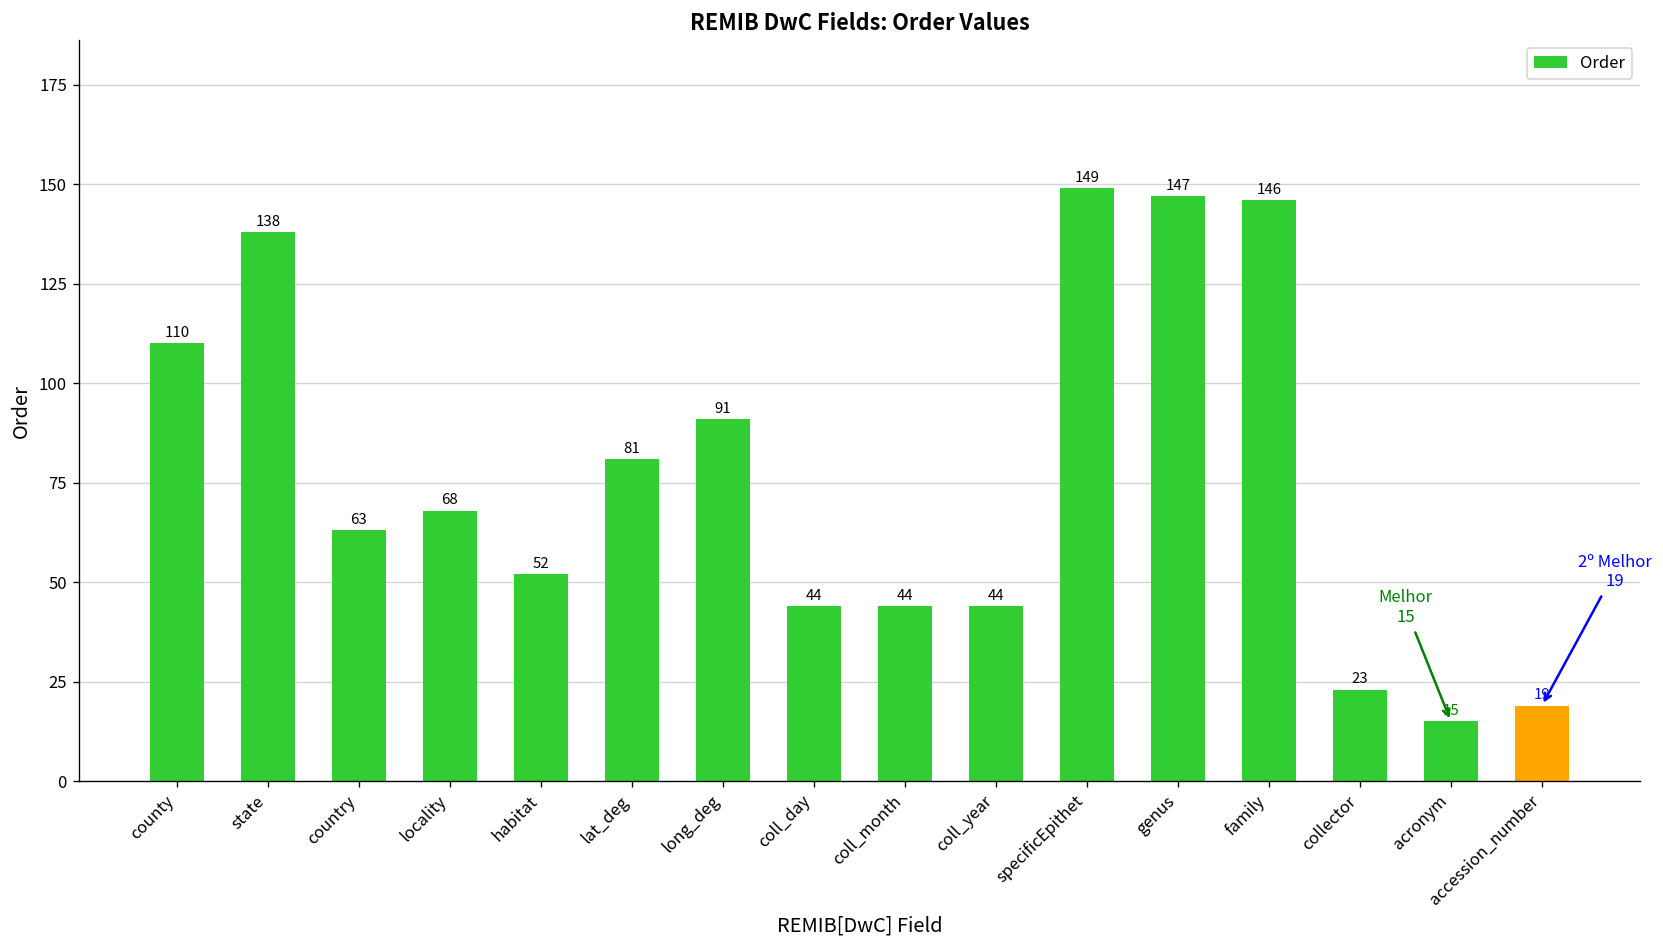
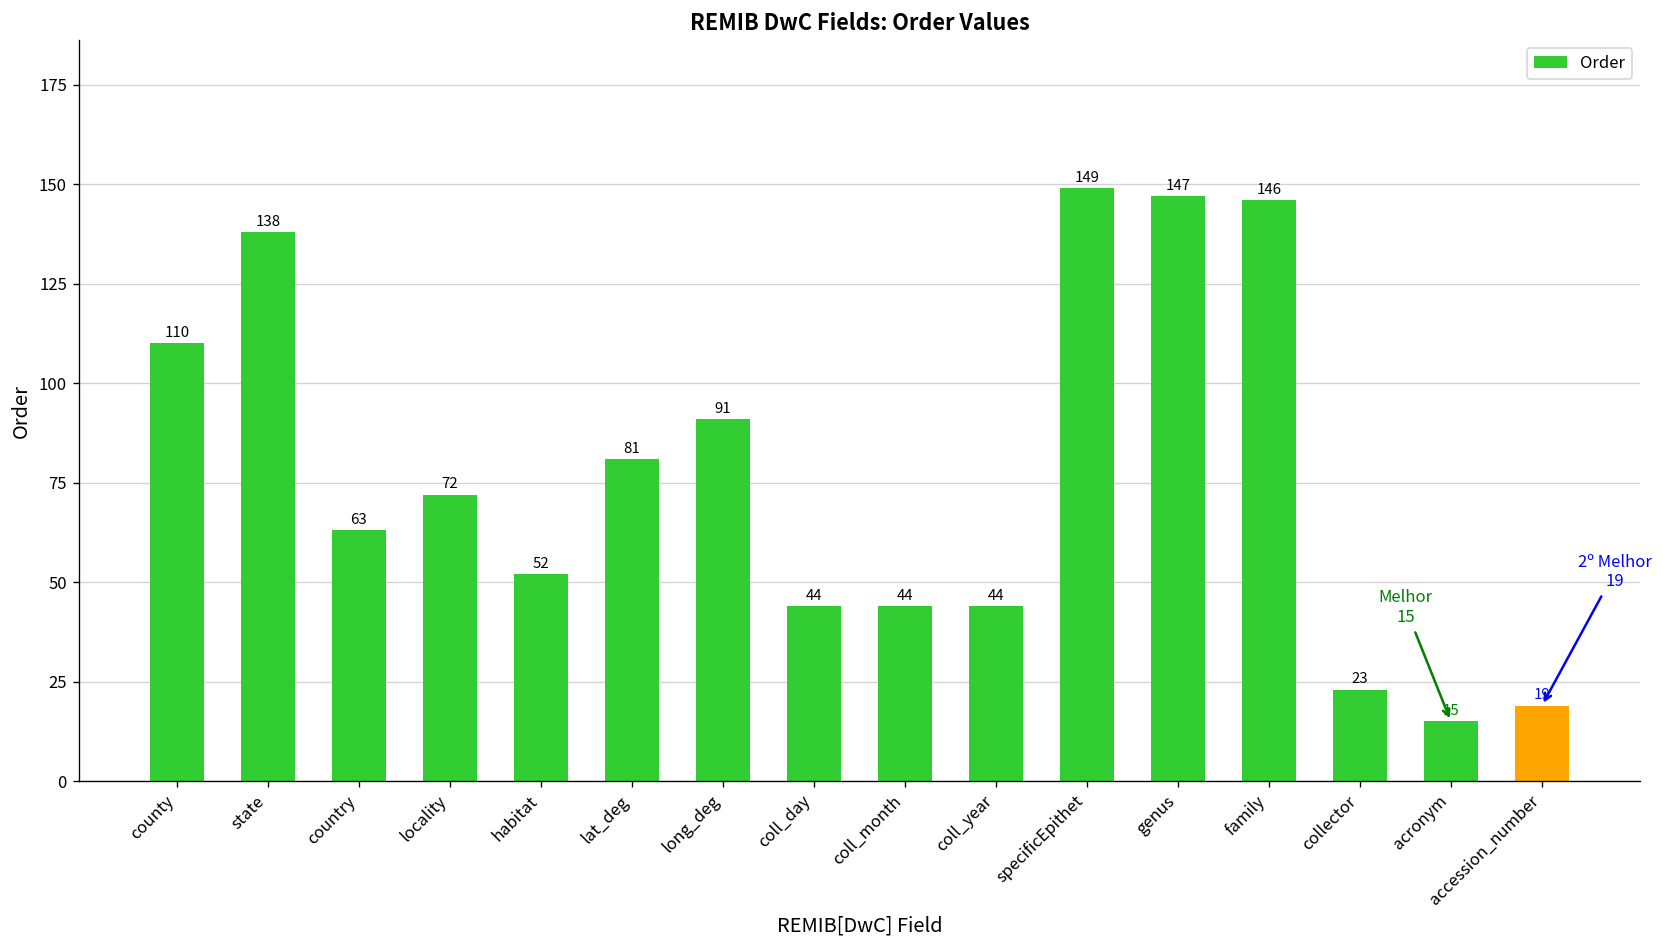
locality: 68 -> 72
